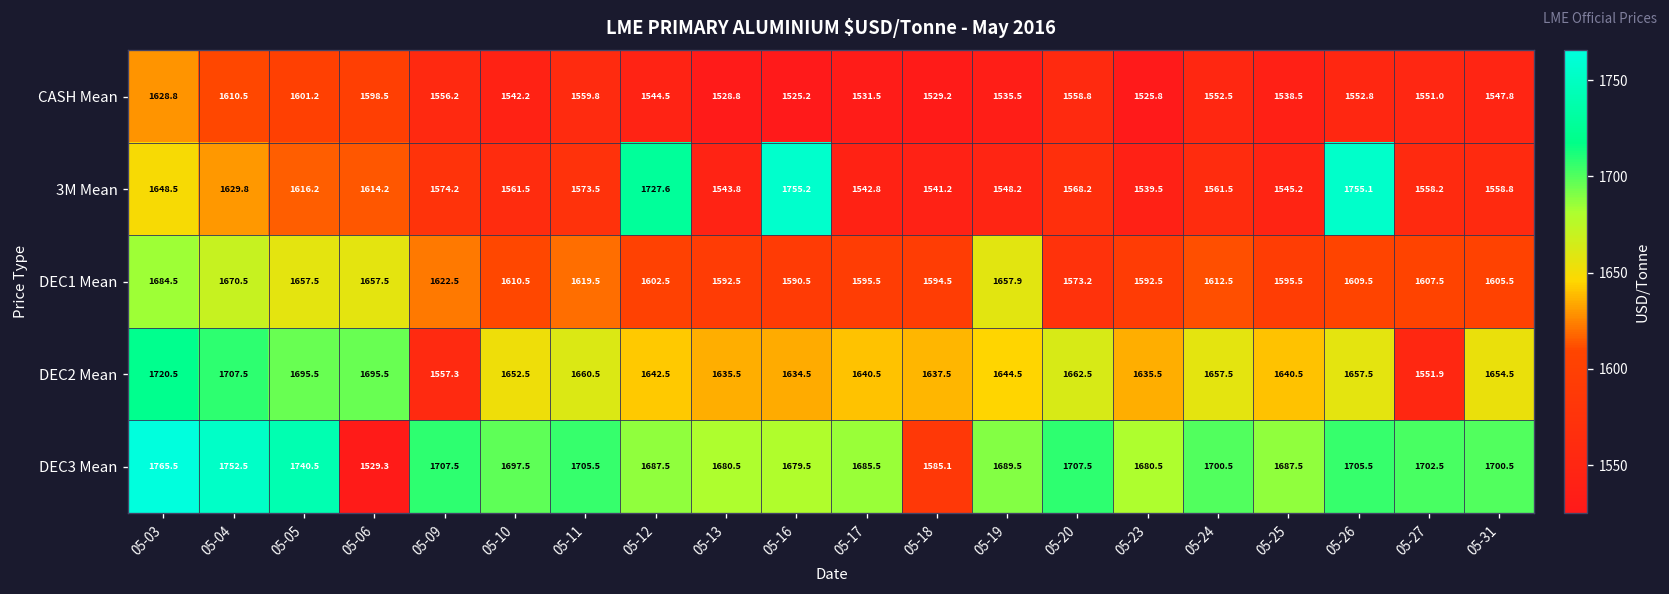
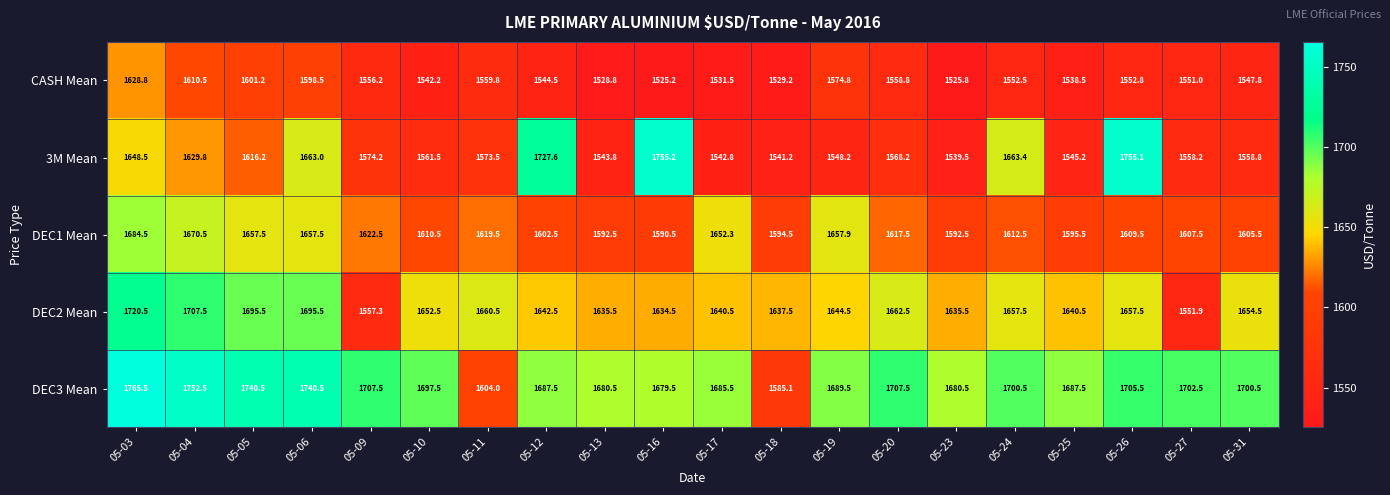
CASH Mean, 05-19: 1535.5 -> 1574.8
3M Mean, 05-06: 1614.2 -> 1663.0
3M Mean, 05-24: 1561.5 -> 1663.4
DEC1 Mean, 05-17: 1595.5 -> 1652.3
DEC1 Mean, 05-20: 1573.2 -> 1617.5
DEC3 Mean, 05-06: 1529.3 -> 1740.5
DEC3 Mean, 05-11: 1705.5 -> 1604.0
